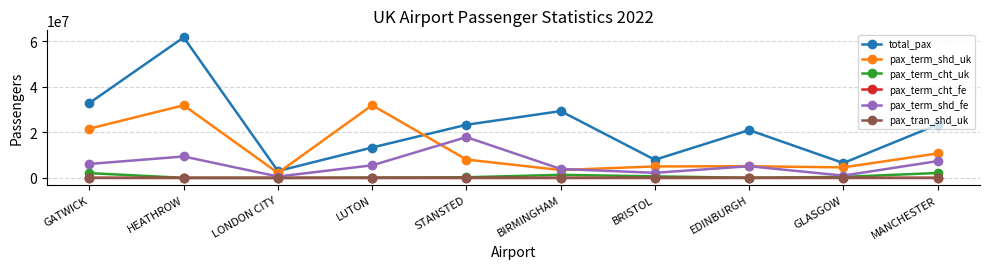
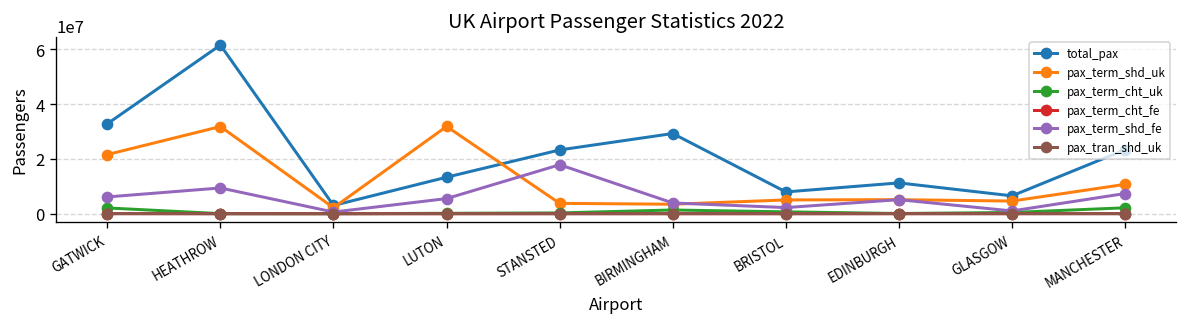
pax_term_shd_uk, STANSTED: 8000000 -> 4000000
total_pax, EDINBURGH: 21000000 -> 11000000
